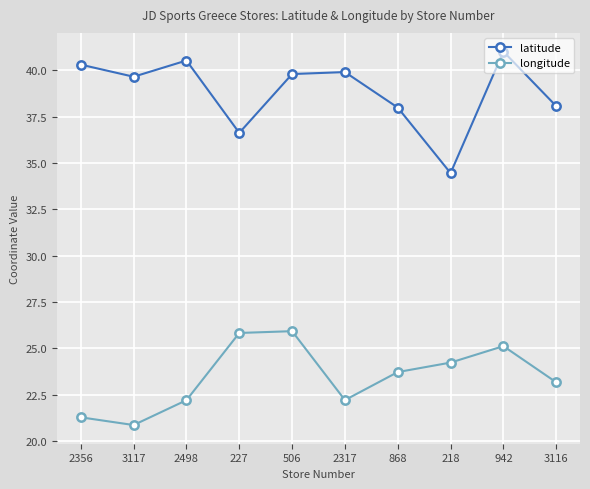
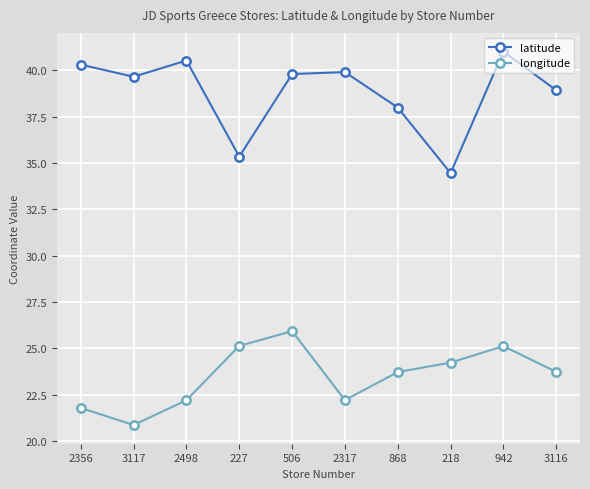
longitude, 2356: 21.3 -> 21.8
latitude, 227: 36.6 -> 35.3
longitude, 227: 25.8 -> 25.1
latitude, 3116: 38.1 -> 38.9
longitude, 3116: 23.2 -> 23.7
